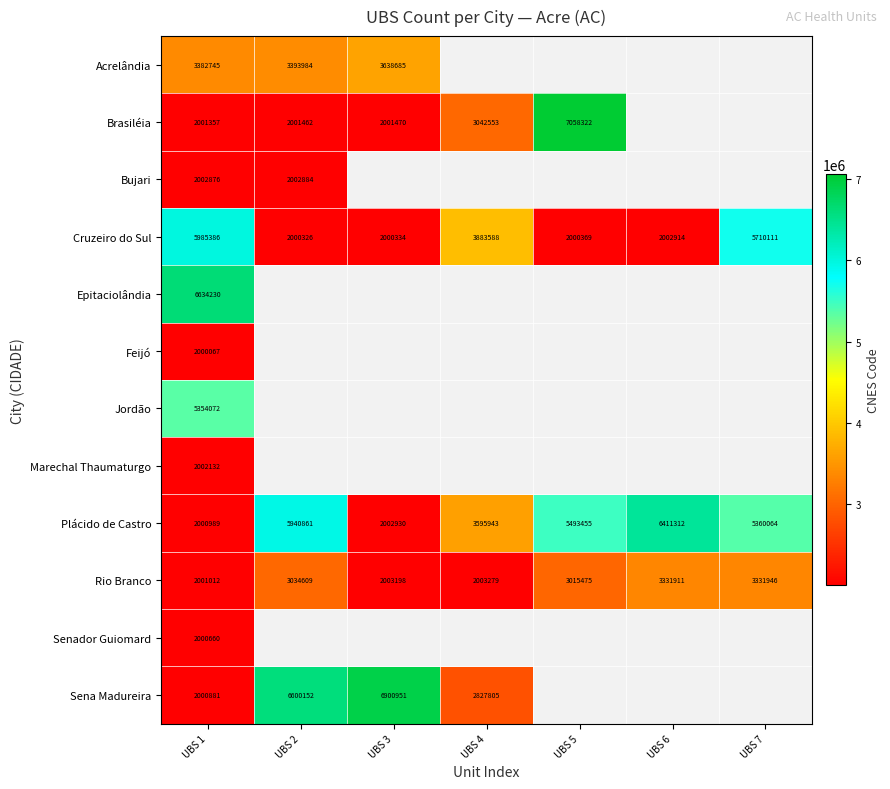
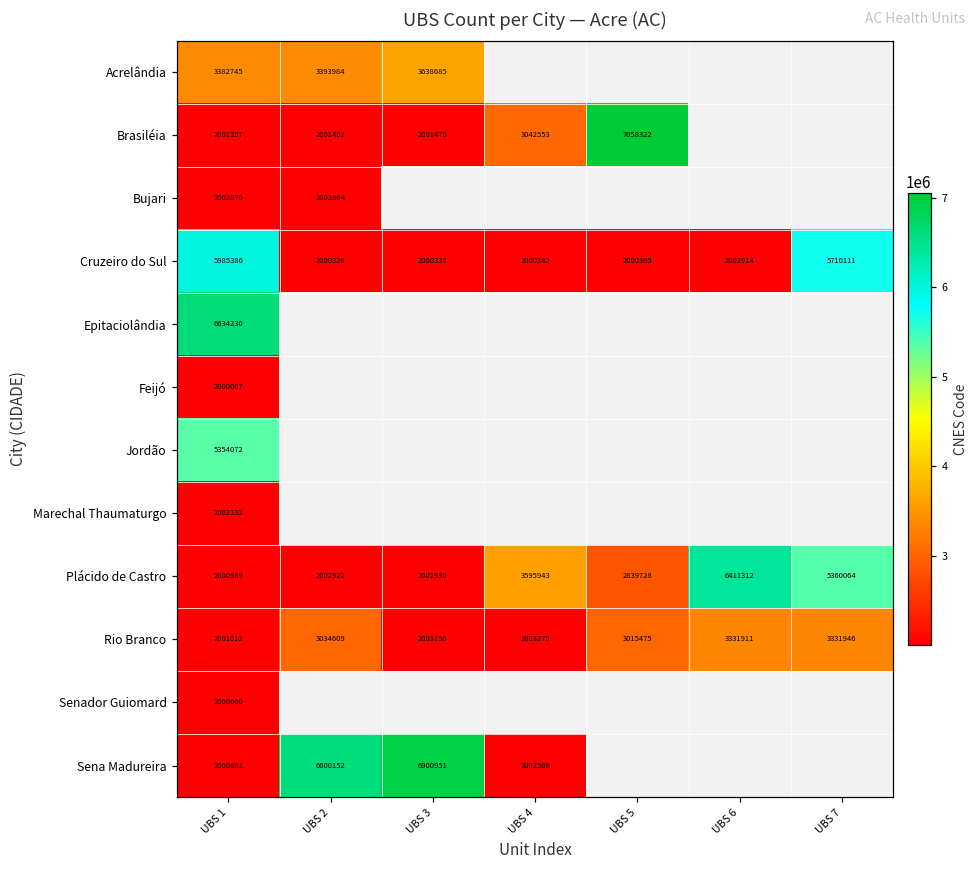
Cruzeiro do Sul, UBS 4: 3883588 -> 2000342
Plácido de Castro, UBS 2: 5940861 -> 2002922
Plácido de Castro, UBS 5: 5493455 -> 2839728
Sena Madureira, UBS 4: 2827805 -> 2002566
